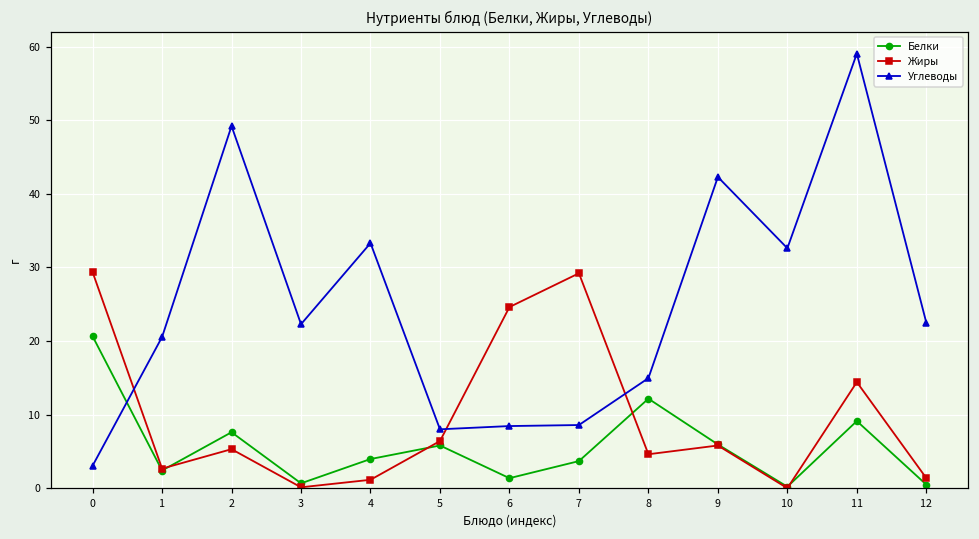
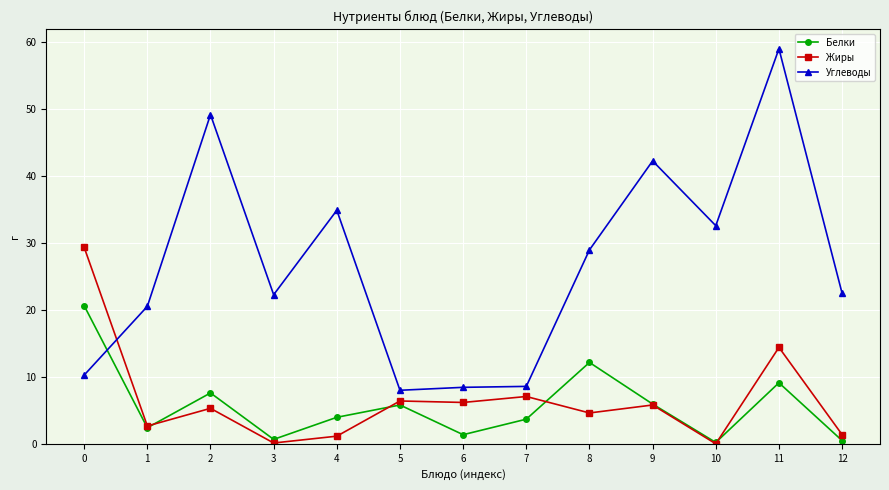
Углеводы, 0: 3 -> 10
Углеводы, 4: 33 -> 35
Жиры, 6: 25 -> 6
Жиры, 7: 29 -> 7
Углеводы, 8: 15 -> 29
